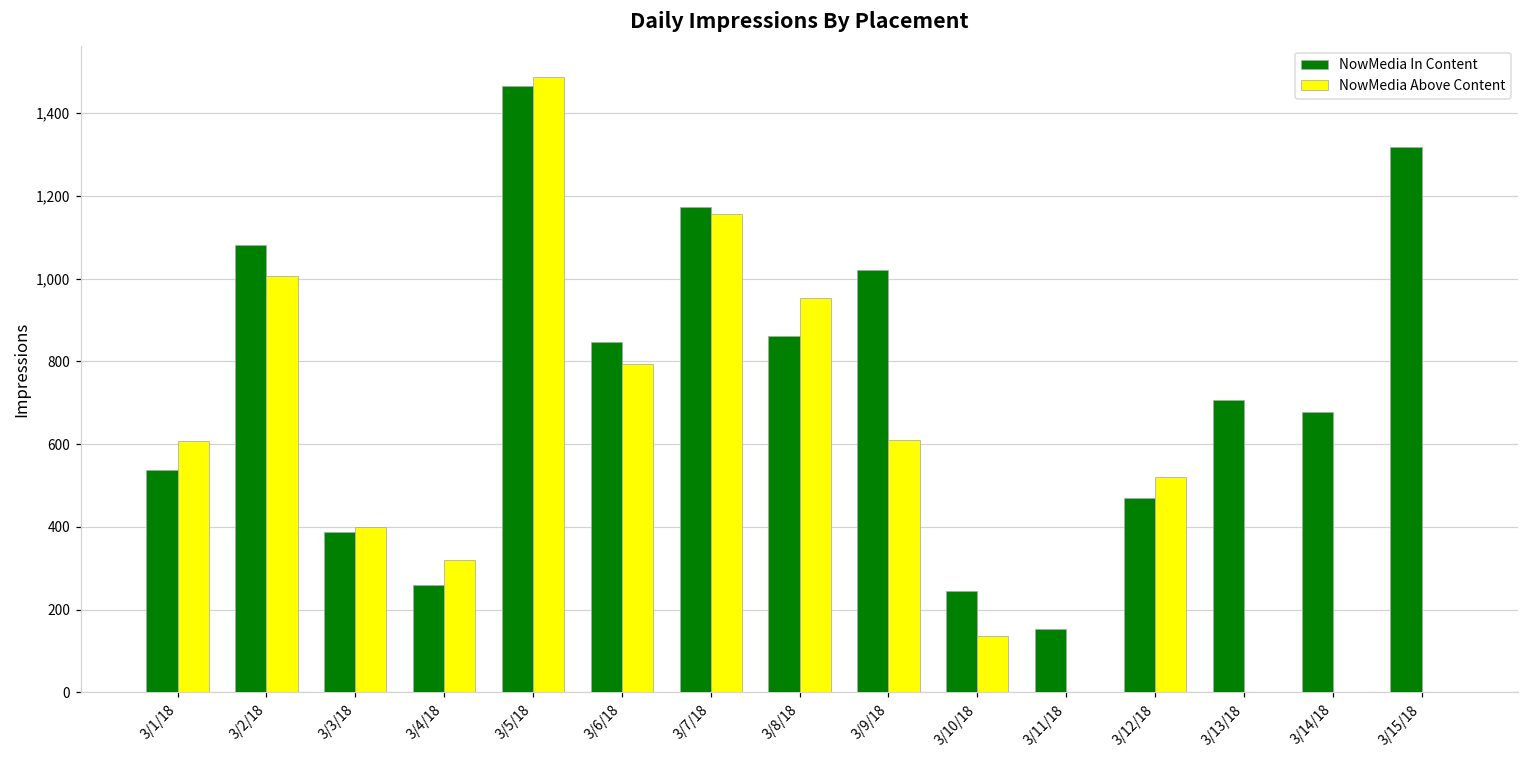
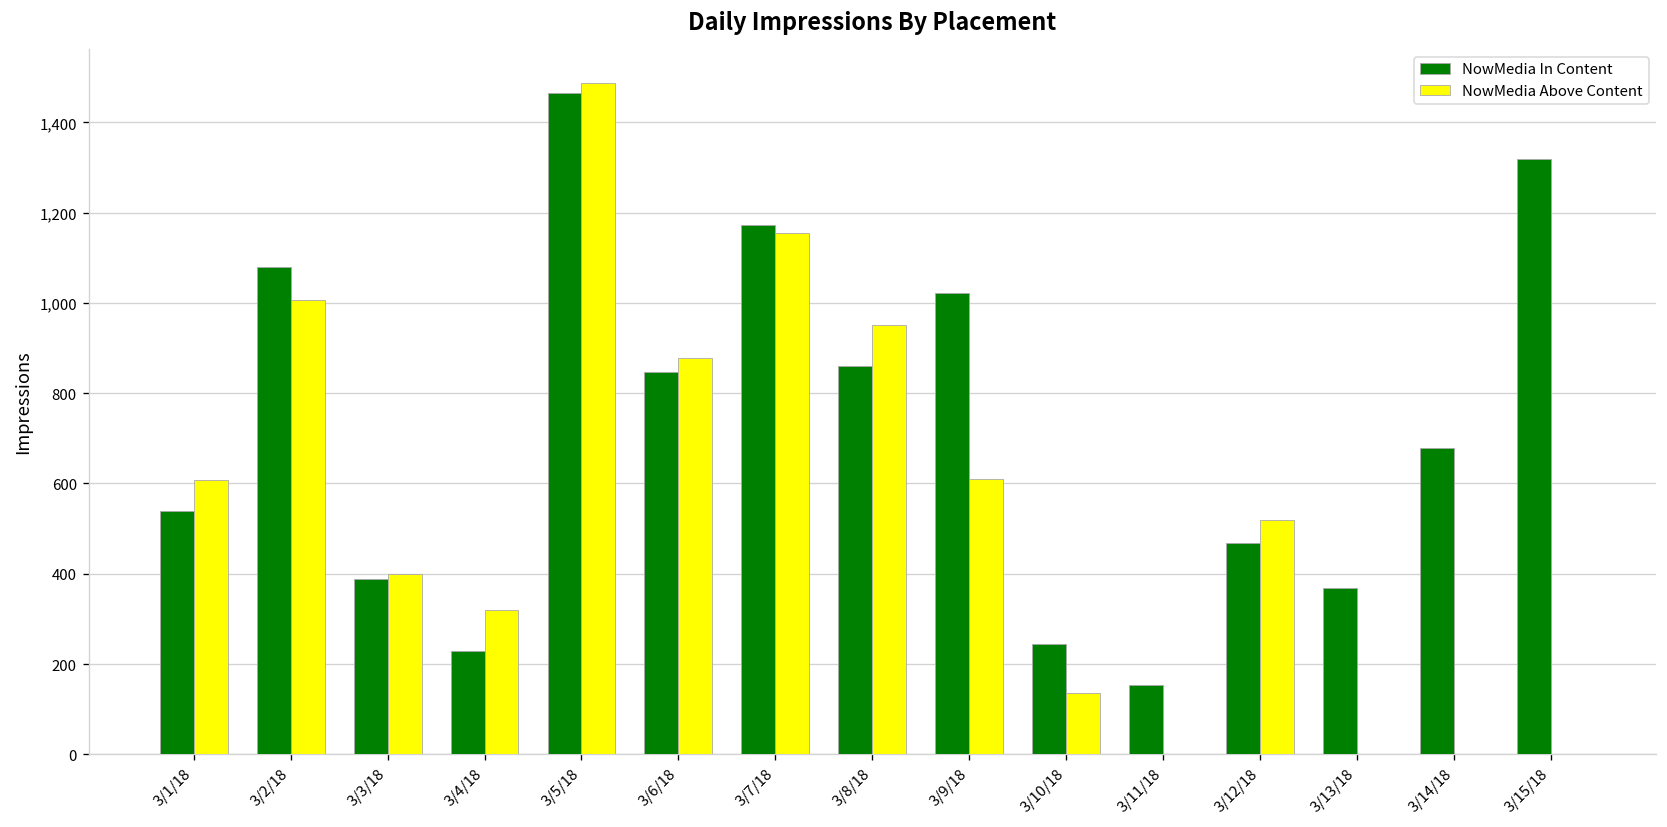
NowMedia In Content, 3/4/18: 260 -> 230
NowMedia Above Content, 3/6/18: 790 -> 880
NowMedia In Content, 3/13/18: 710 -> 370
